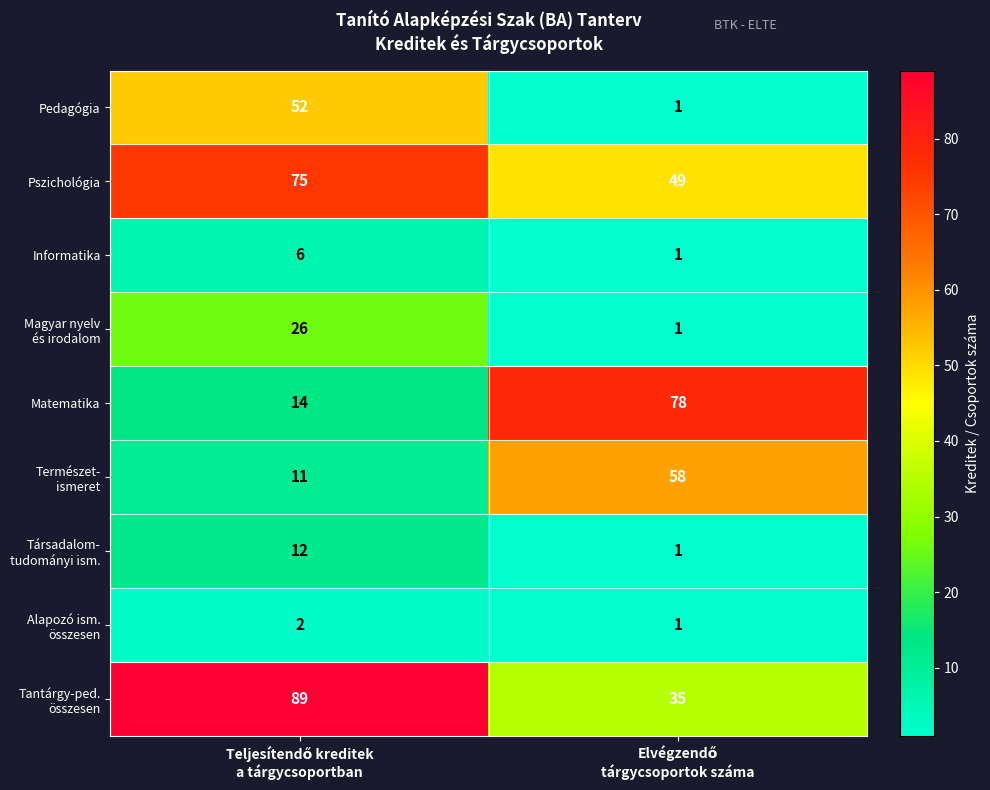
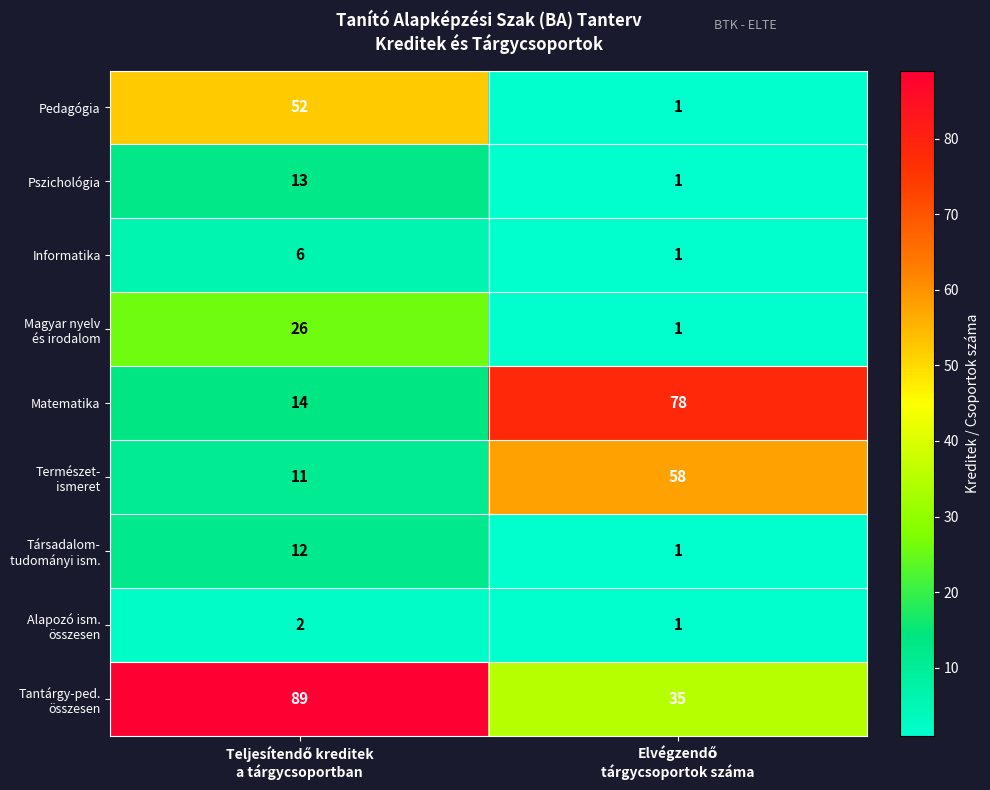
Pszichológia, Teljesítendő kreditek a tárgycsoportban: 75 -> 13
Pszichológia, Elvégzendő tárgycsoportok száma: 49 -> 1
